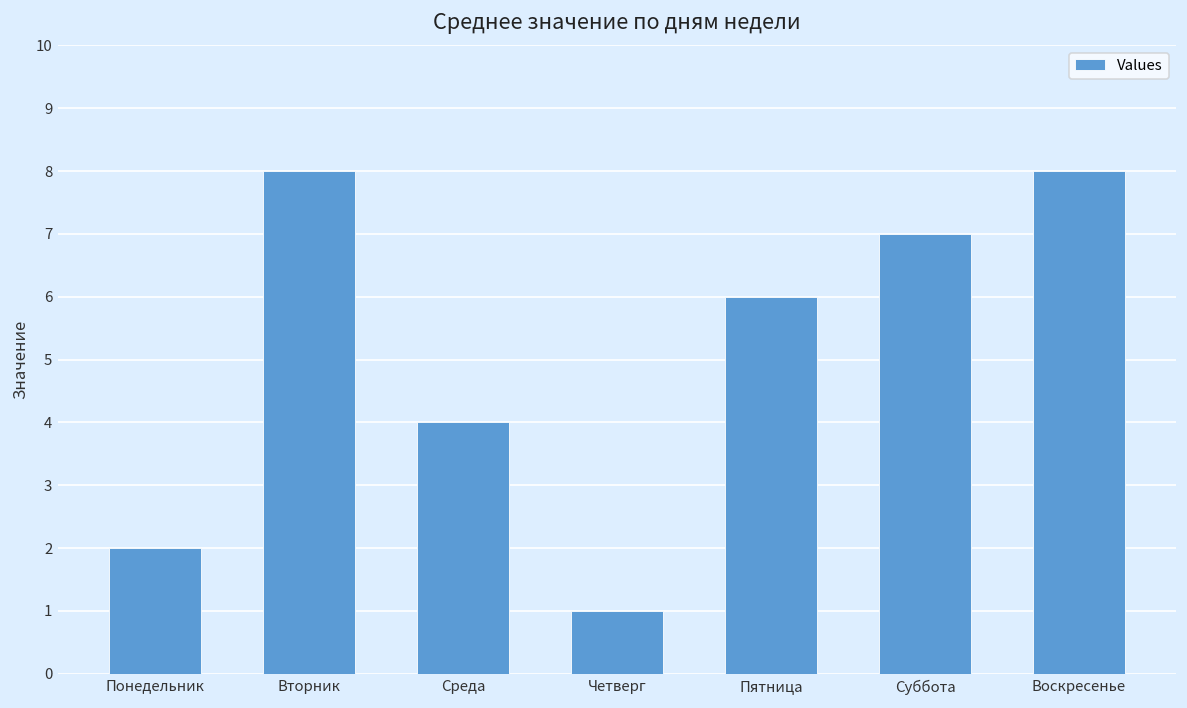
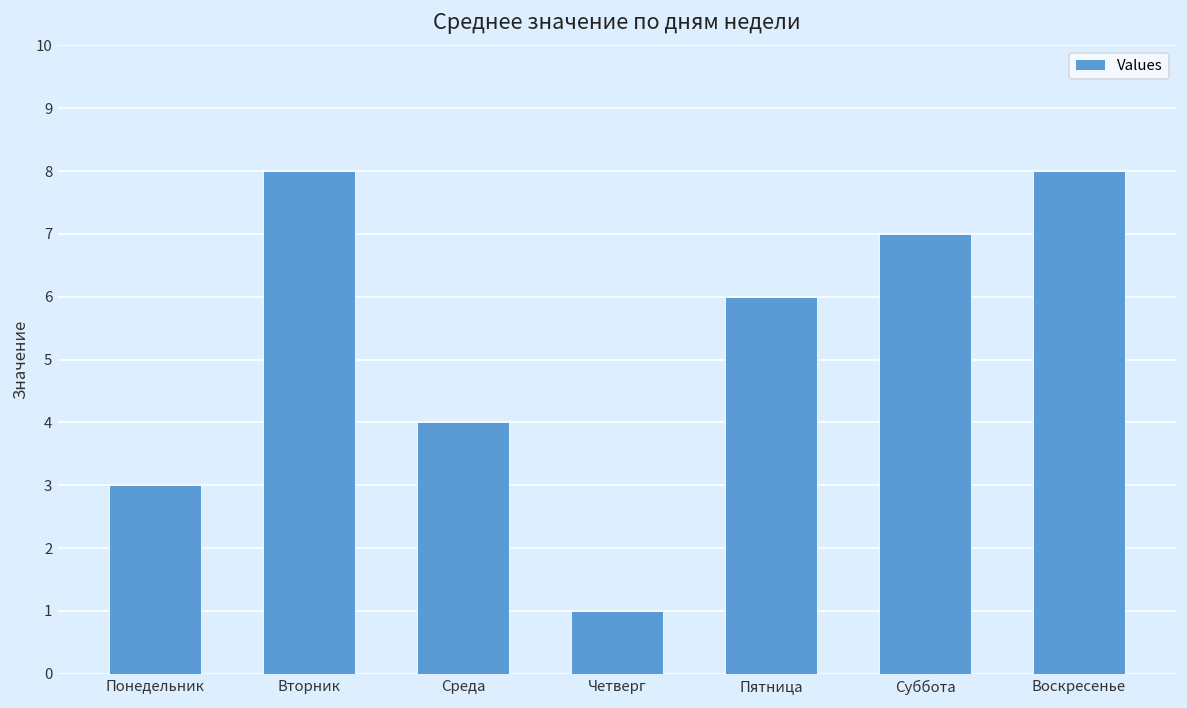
Понедельник: 2 -> 3
